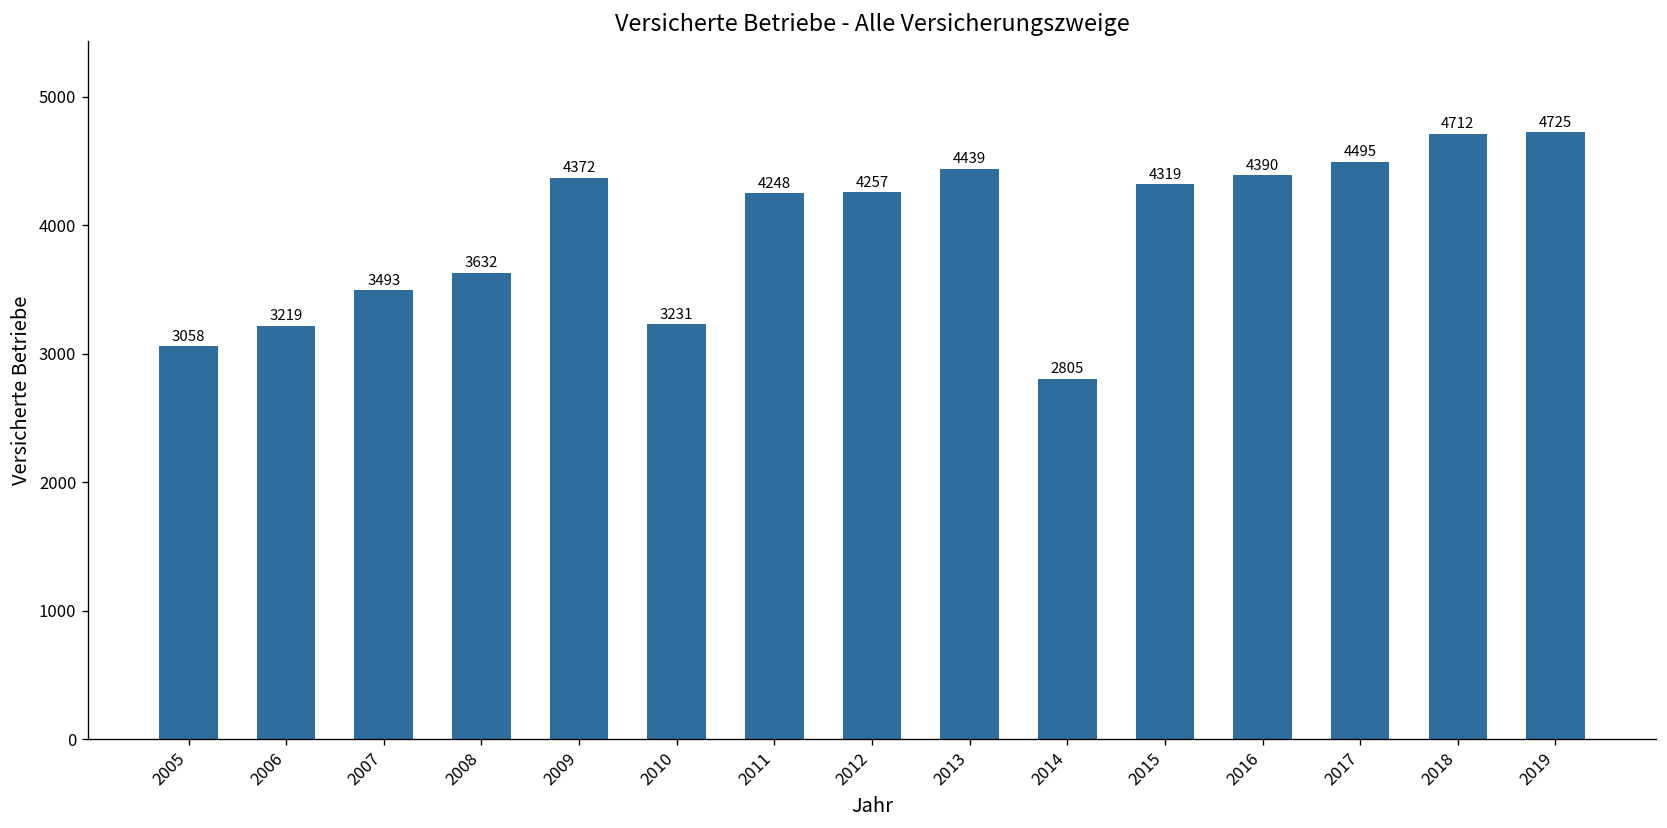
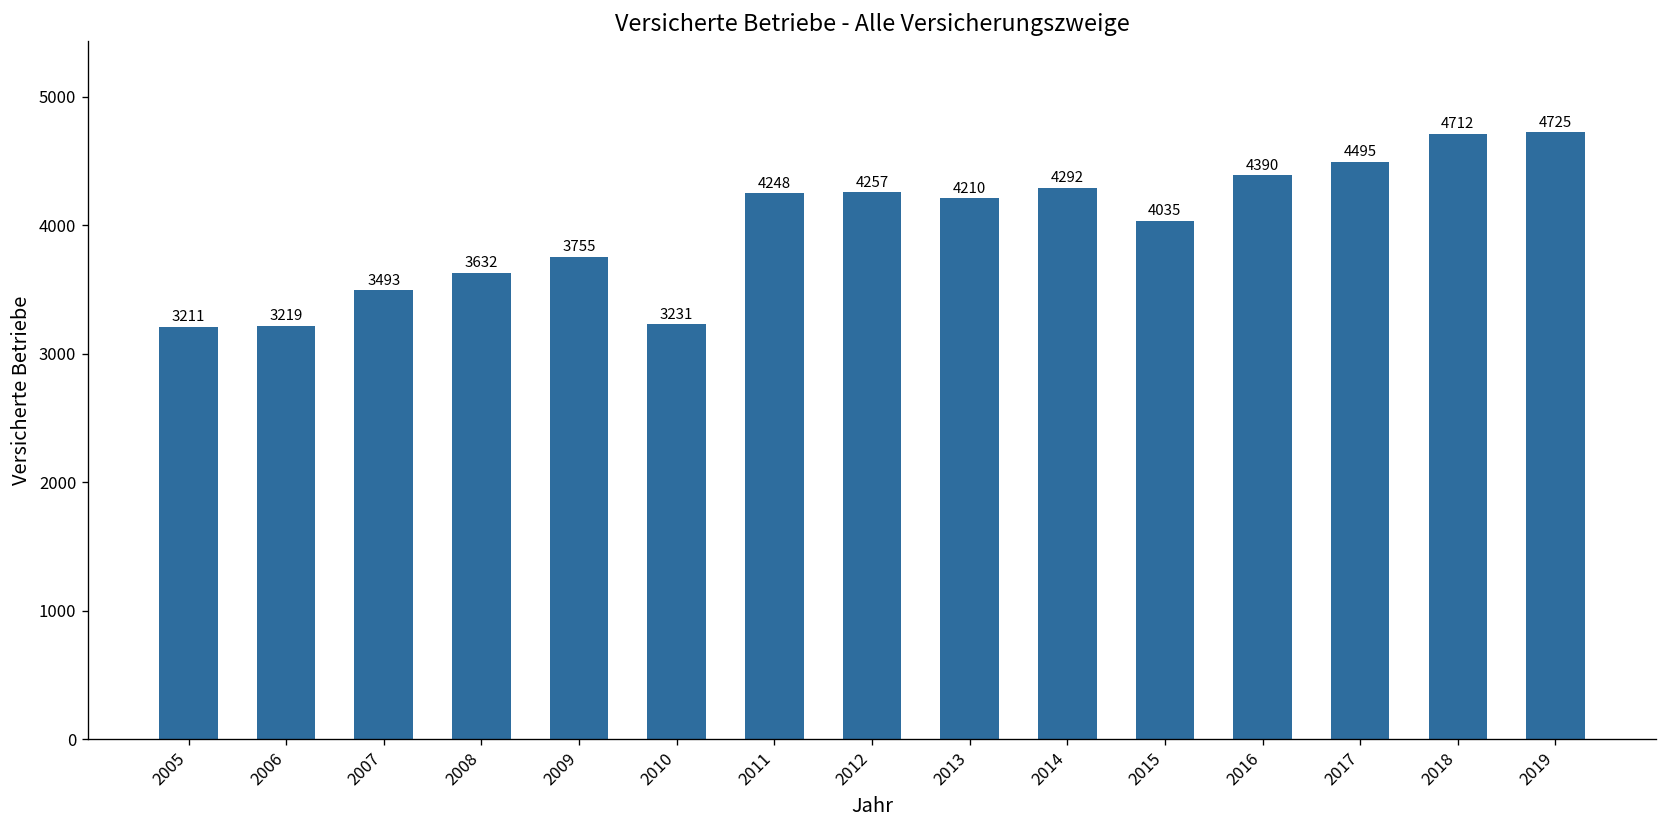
2005: 3058 -> 3211
2009: 4372 -> 3755
2013: 4439 -> 4210
2014: 2805 -> 4292
2015: 4319 -> 4035
